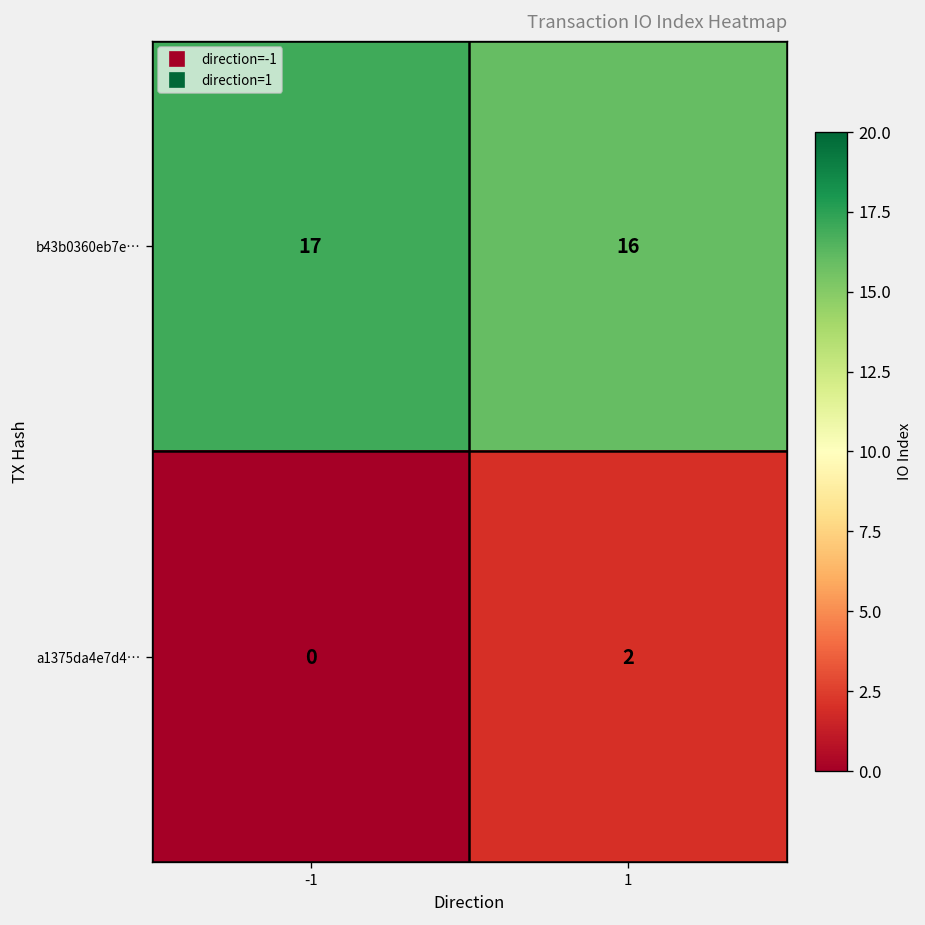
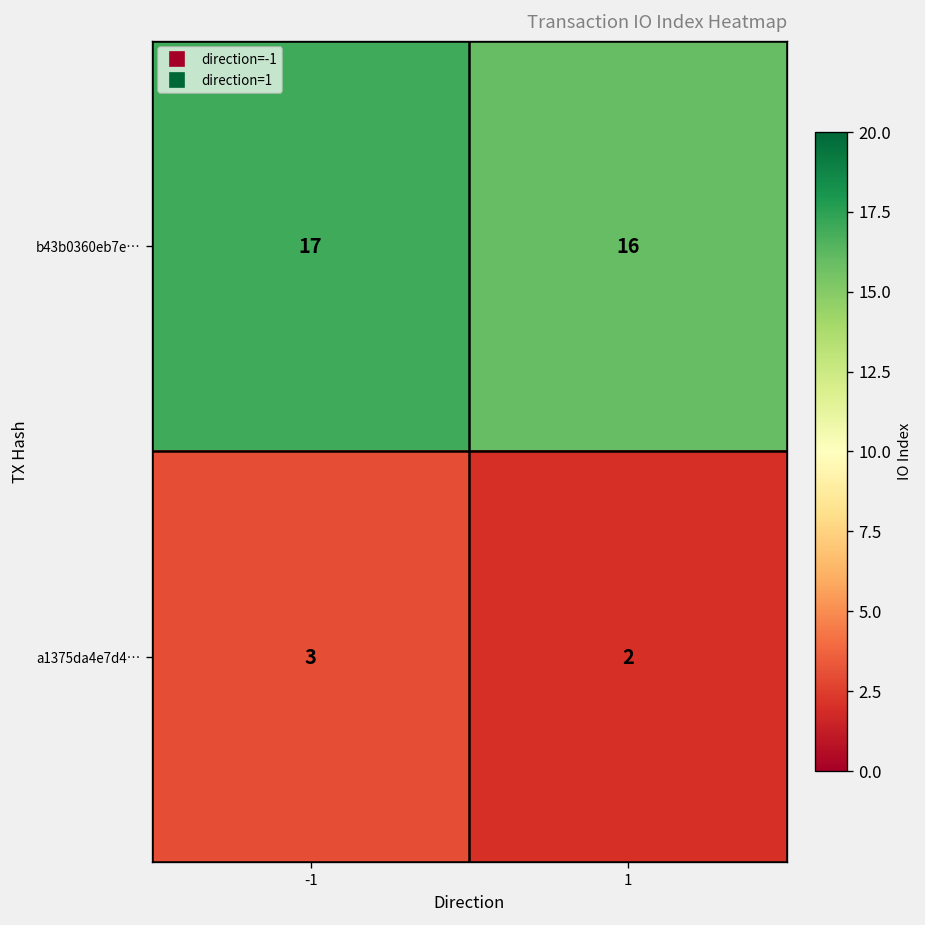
a1375da4e7d4…, -1: 0 -> 3
